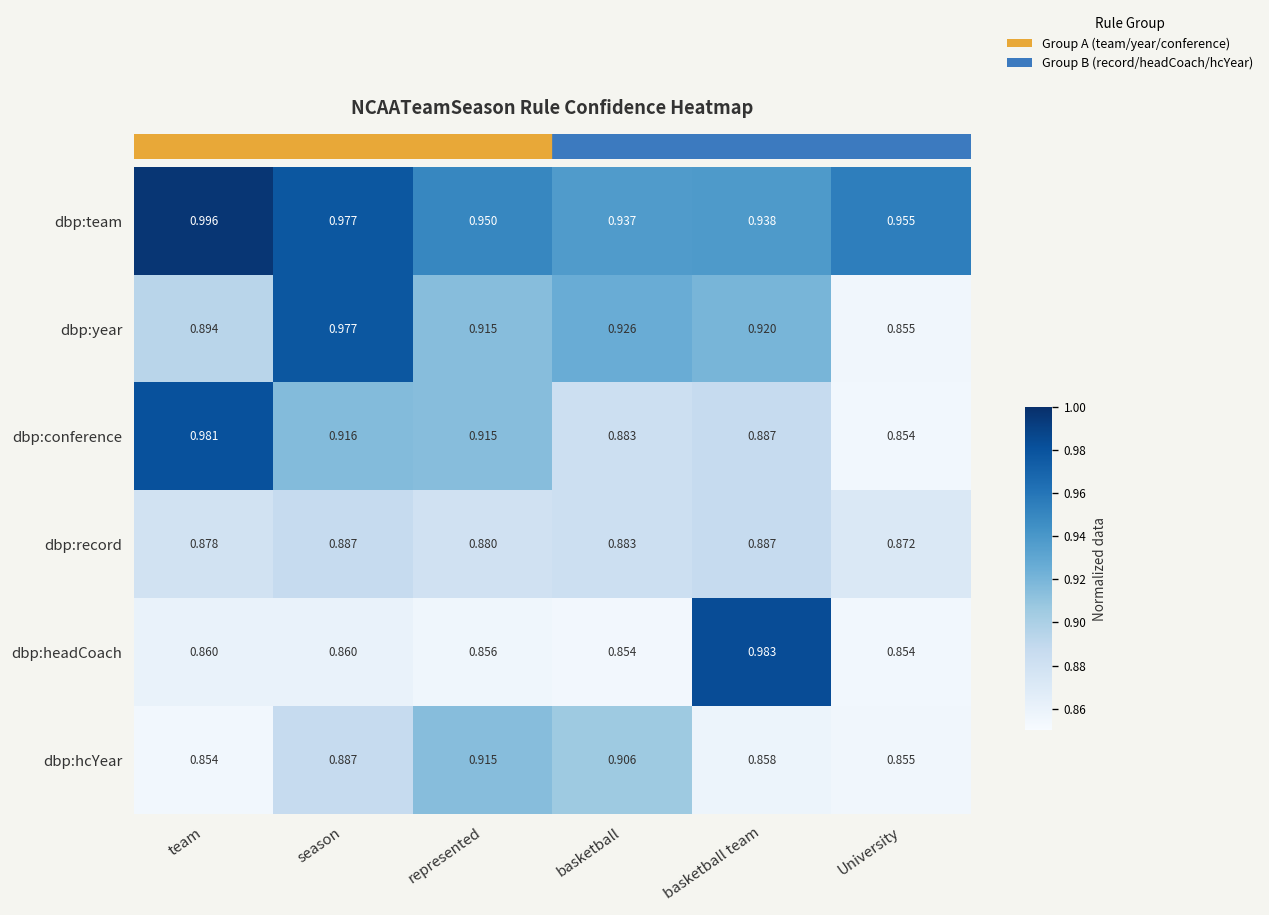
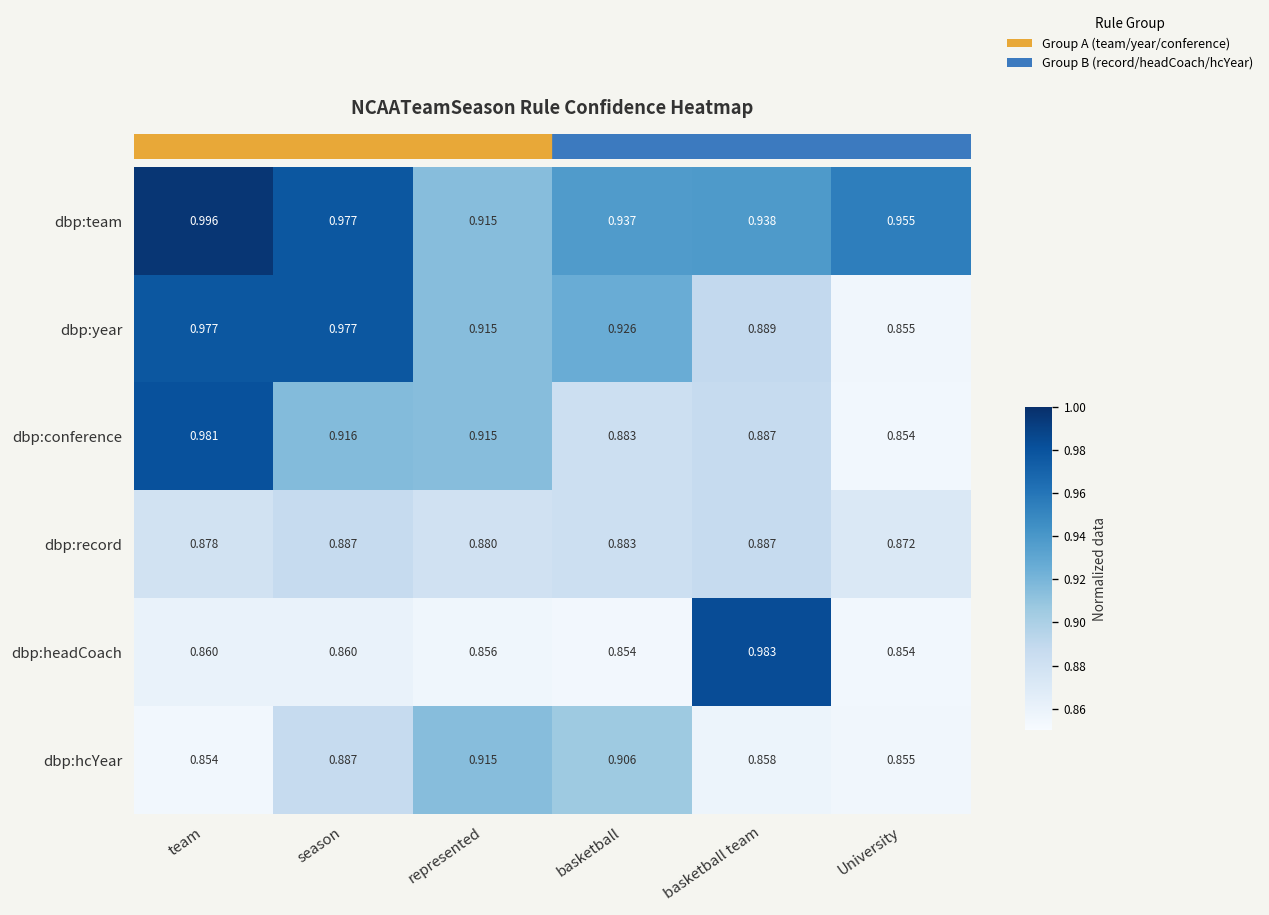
dbp:team, represented: 0.950 -> 0.915
dbp:year, team: 0.894 -> 0.977
dbp:year, basketball team: 0.920 -> 0.889
